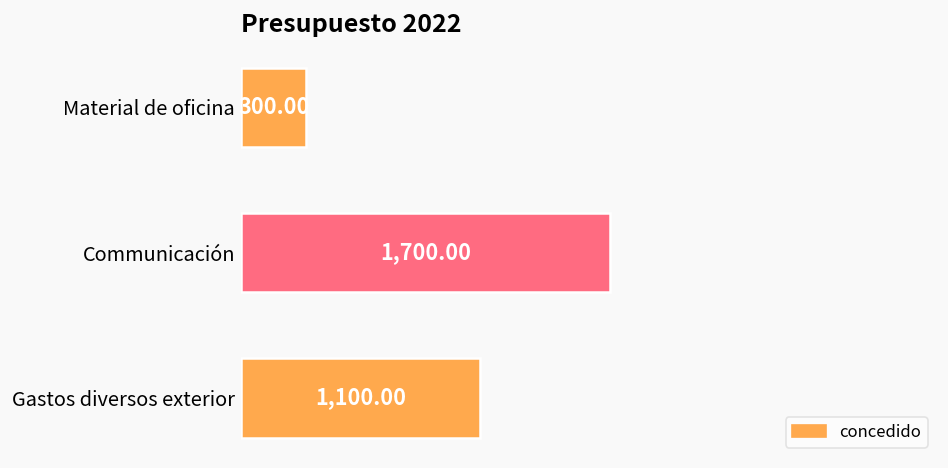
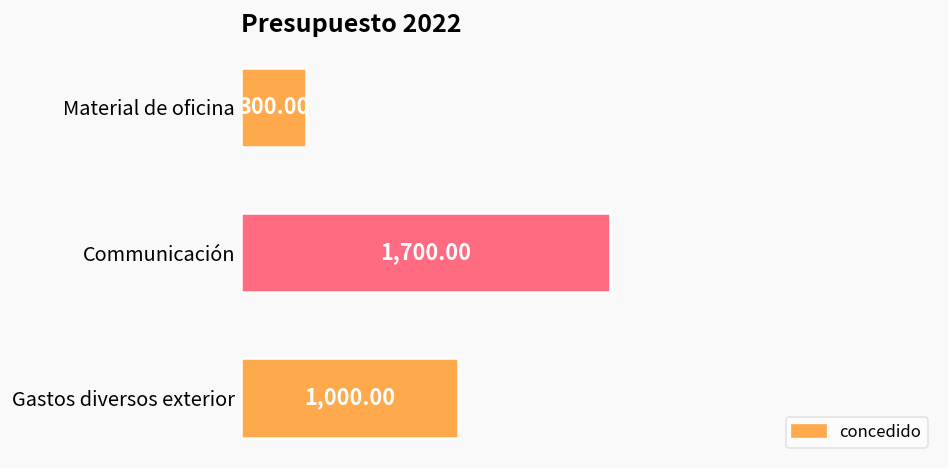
Gastos diversos exterior: 1,100.00 -> 1,000.00
